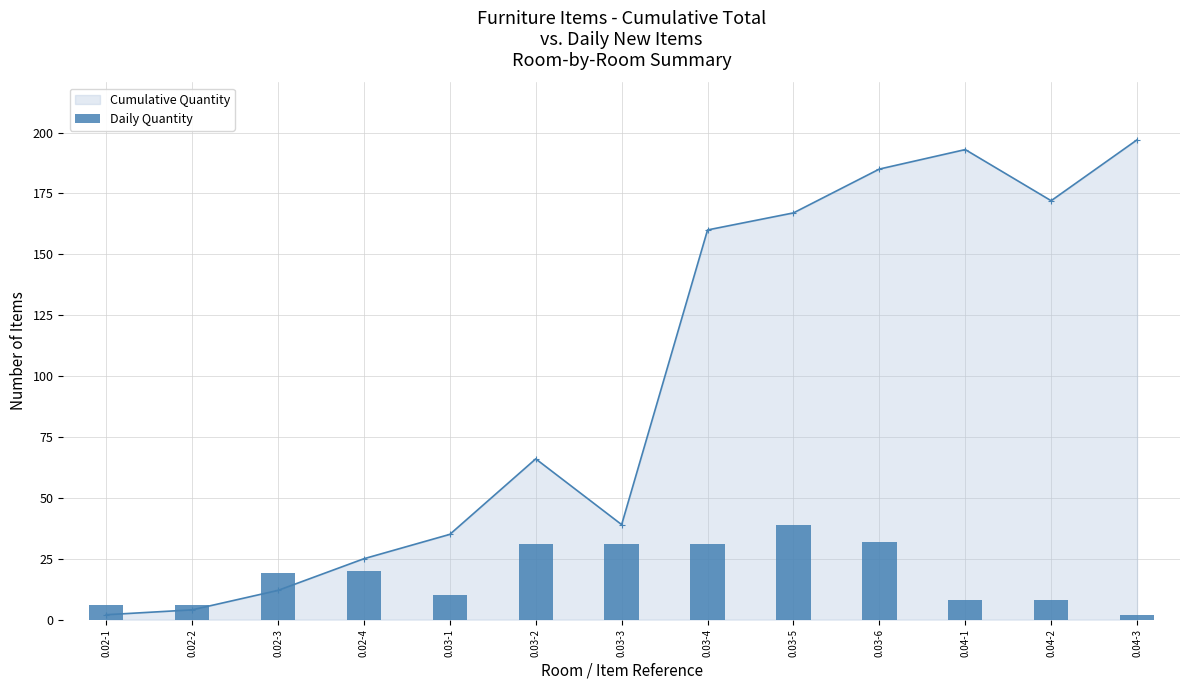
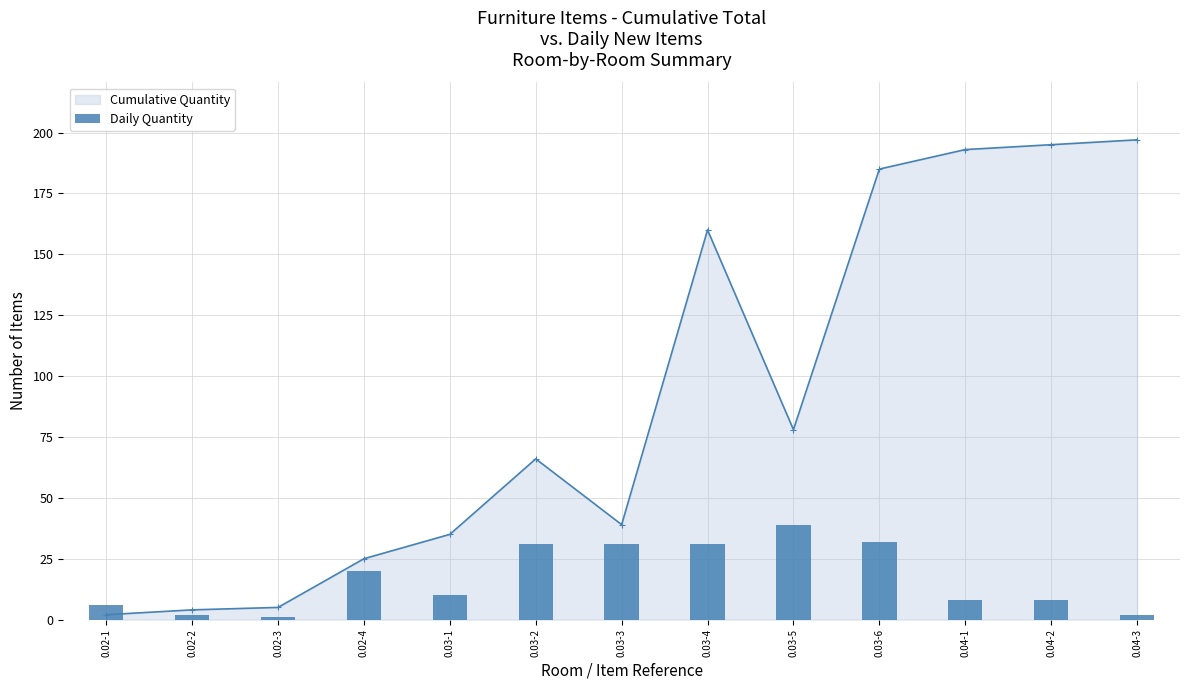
Daily Quantity, 0.02-2: 6 -> 2
Cumulative Quantity, 0.02-3: 12 -> 5
Daily Quantity, 0.02-3: 19 -> 1
Cumulative Quantity, 0.03-5: 167 -> 78
Cumulative Quantity, 0.04-2: 172 -> 195
